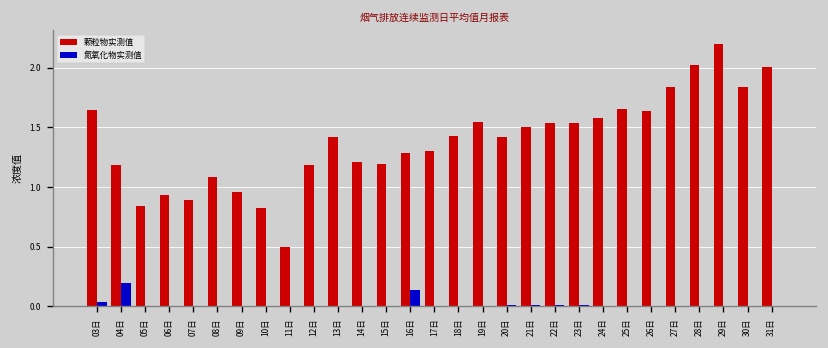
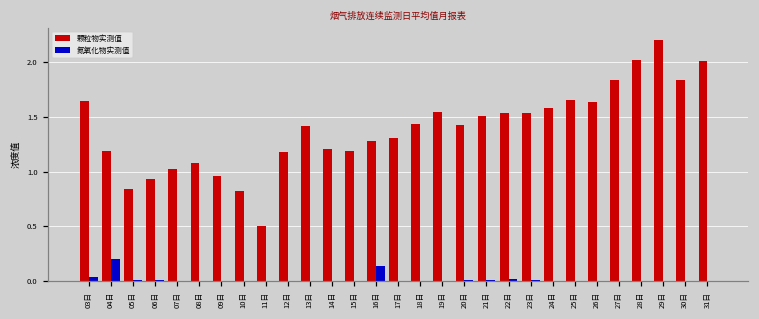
颗粒物实测值, 07日: 0.9 -> 1.0
